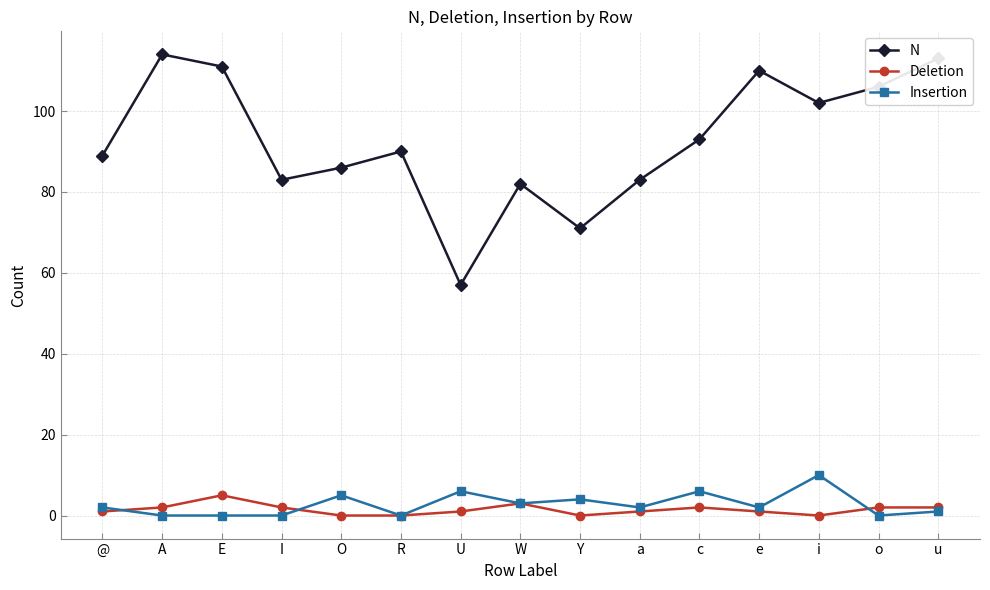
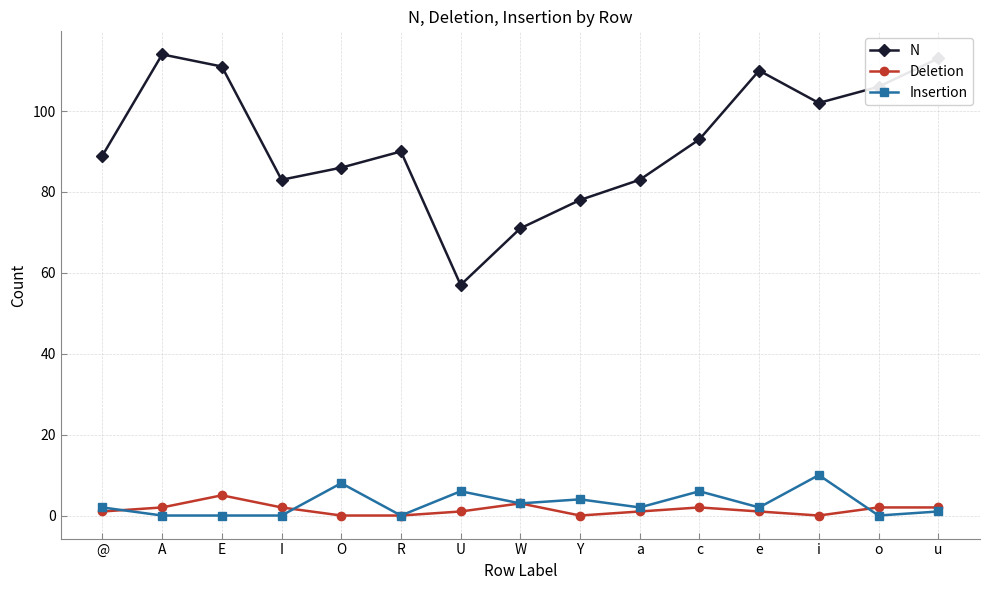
Insertion, O: 5 -> 8
N, W: 82 -> 71
N, Y: 71 -> 78
